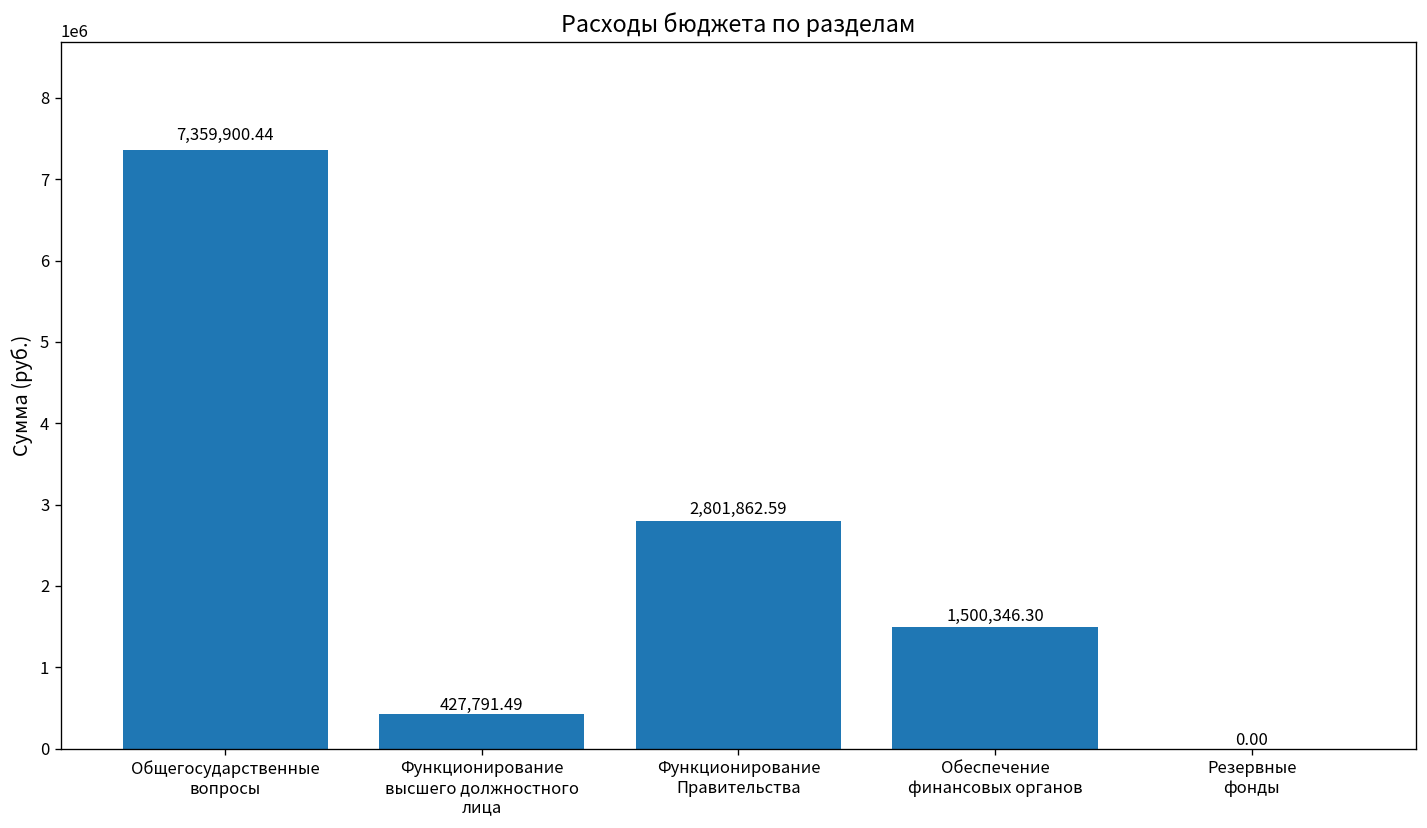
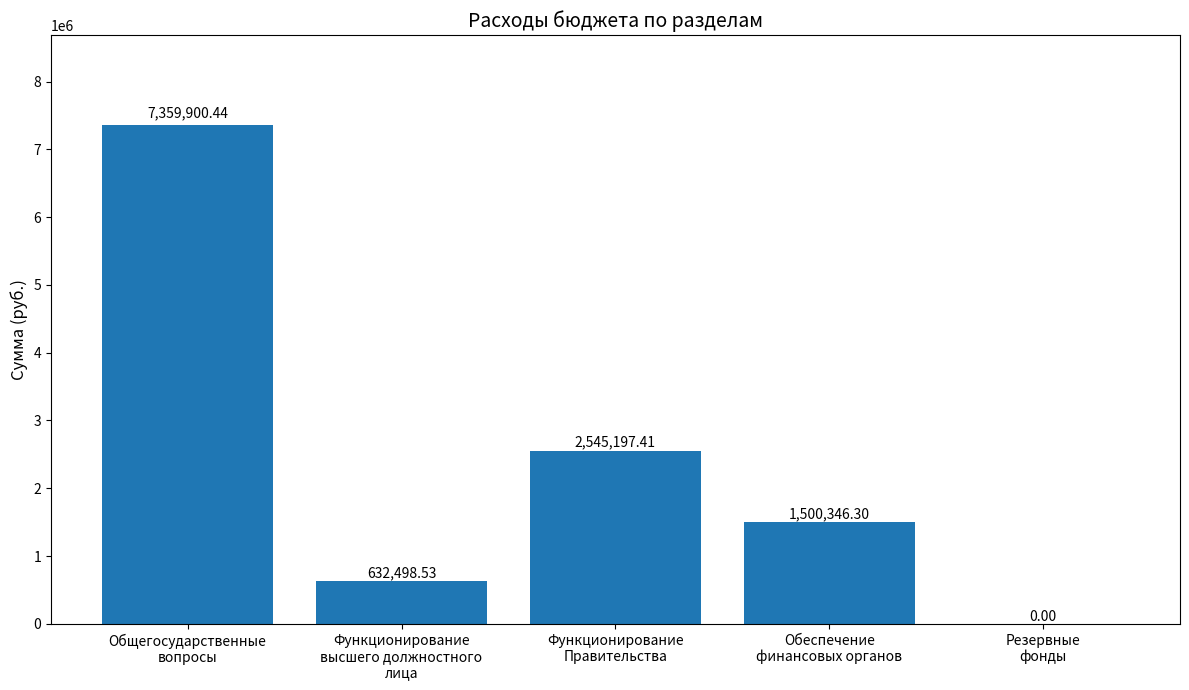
Функционирование высшего должностного лица: 427,791.49 -> 632,498.53
Функционирование Правительства: 2,801,862.59 -> 2,545,197.41
